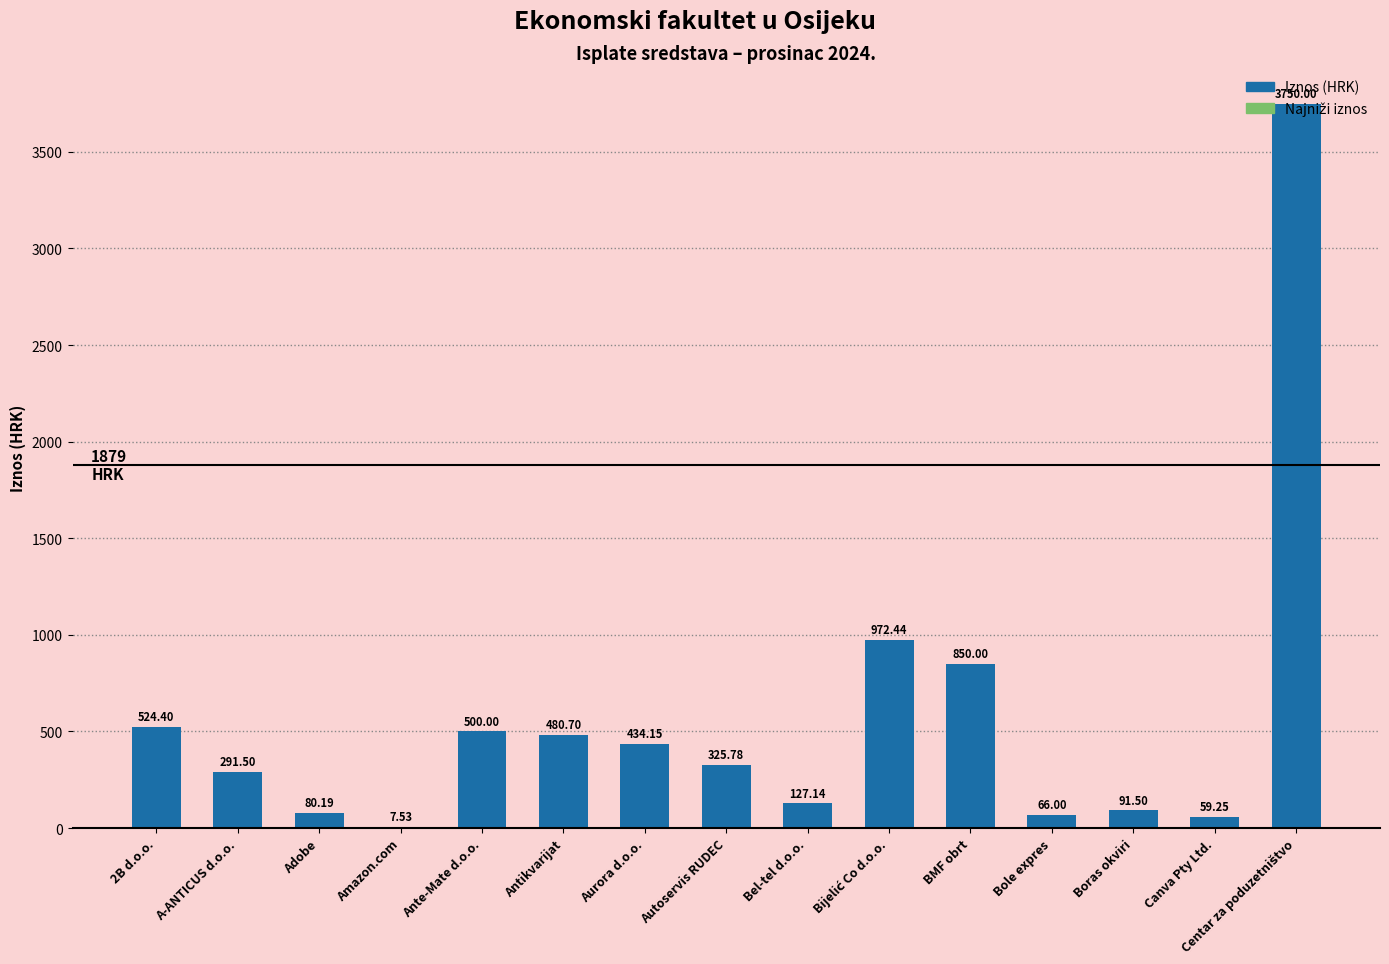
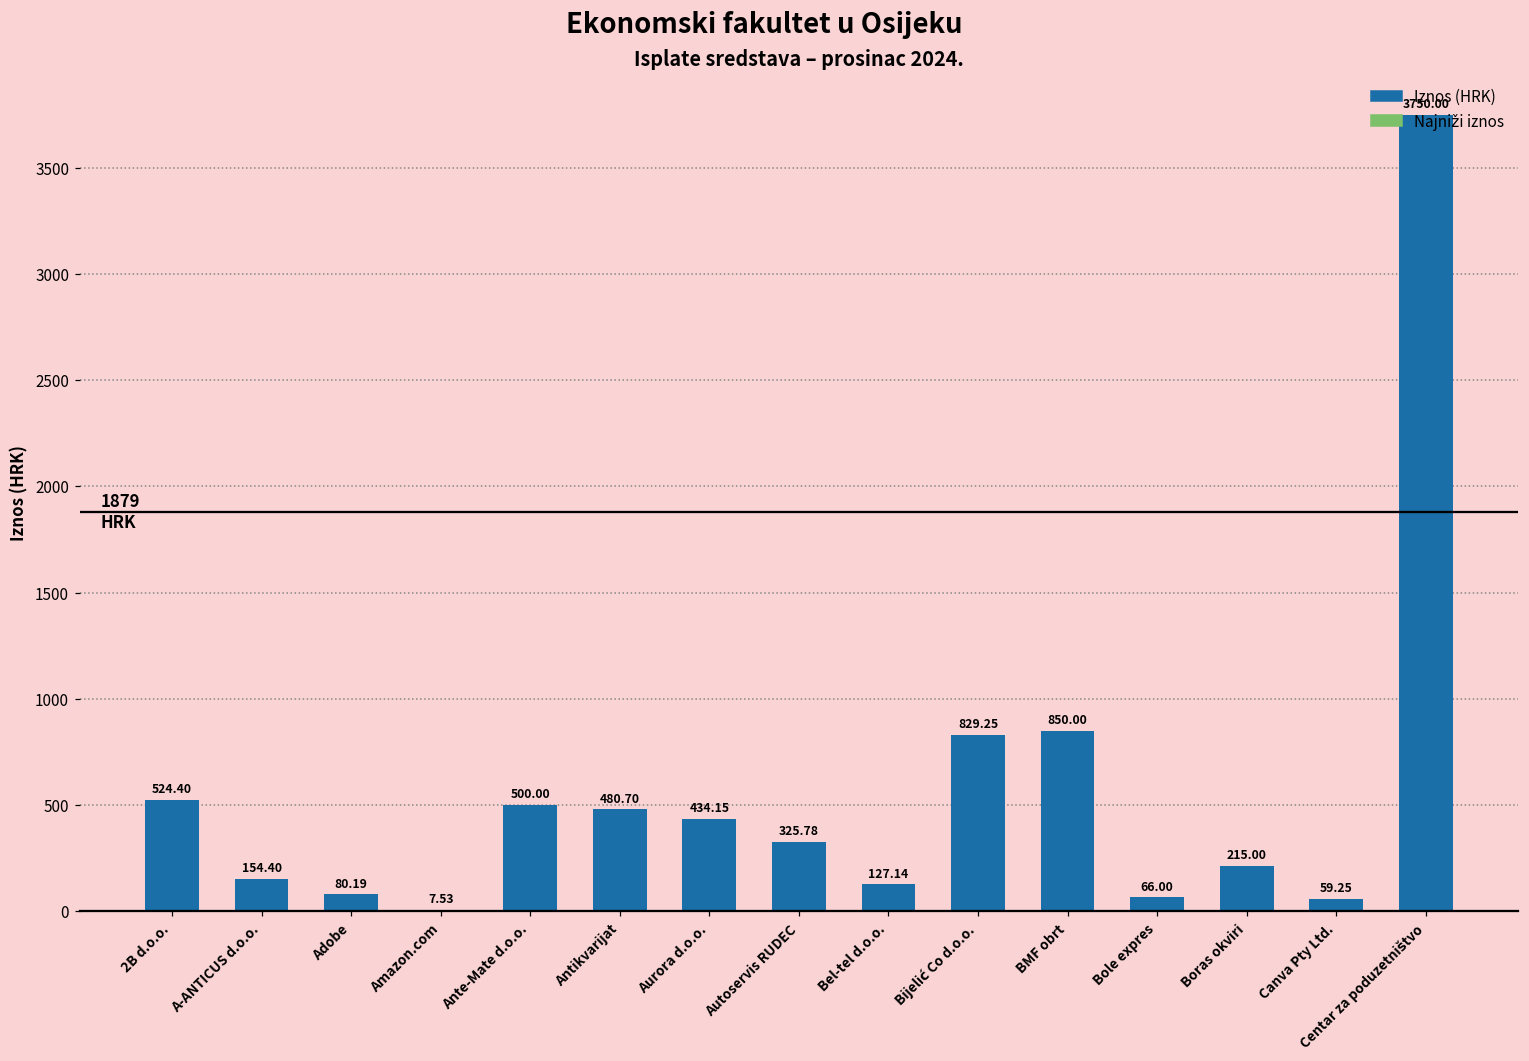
A-ANTICUS d.o.o.: 291.50 -> 154.40
Bijelić Co d.o.o.: 972.44 -> 829.25
Boras okviri: 91.50 -> 215.00
